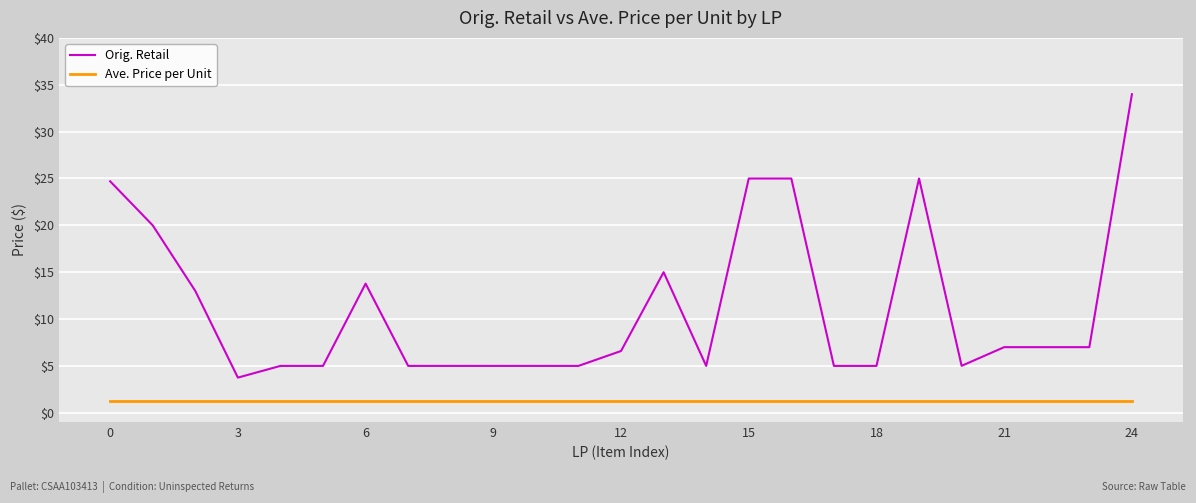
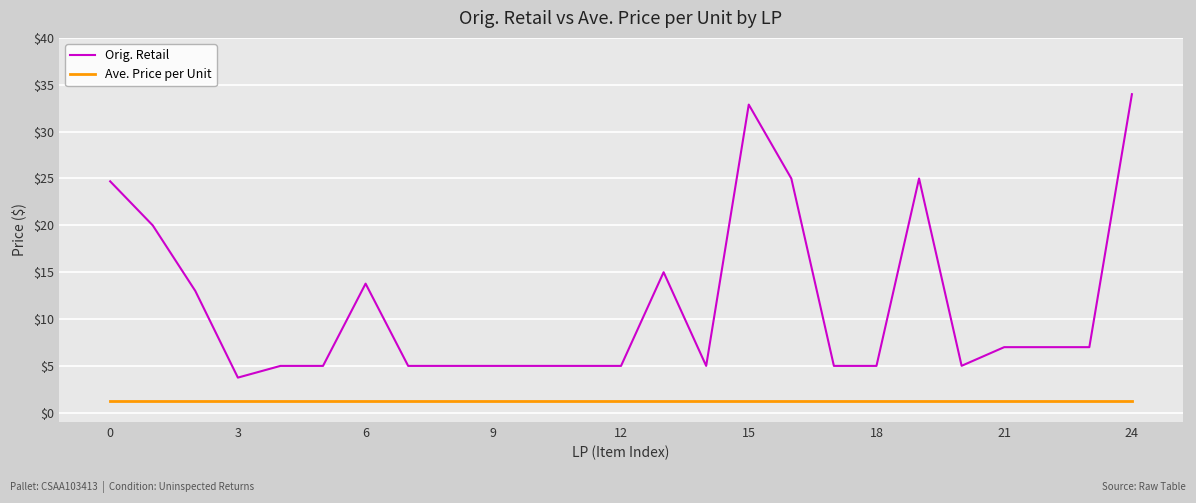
Orig. Retail, 12: $7 -> $5
Orig. Retail, 15: $25 -> $33
